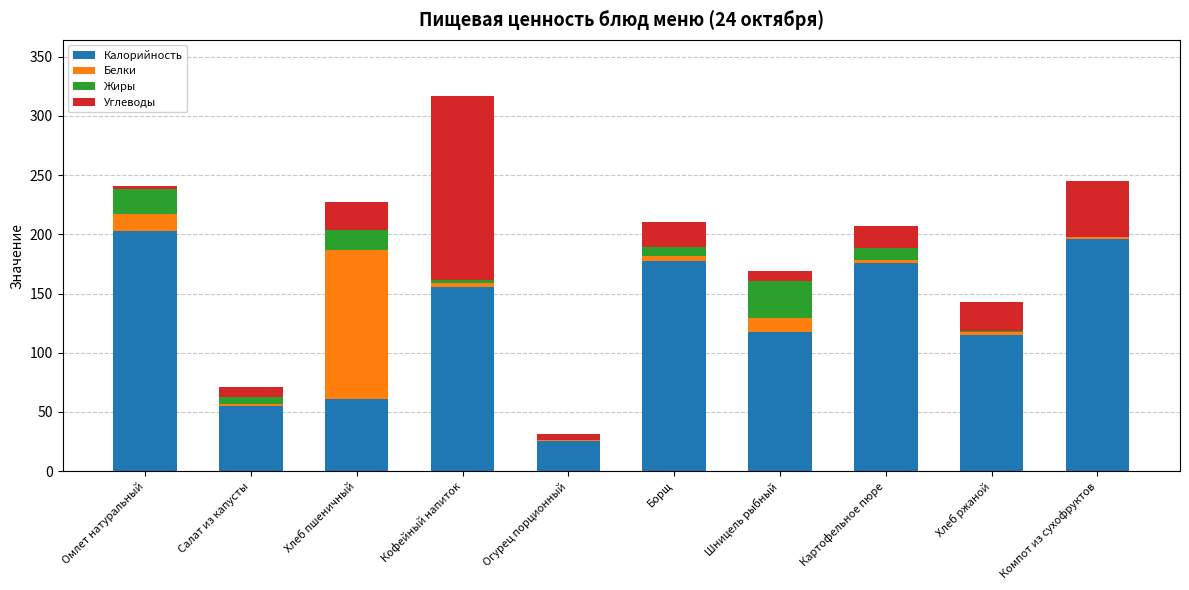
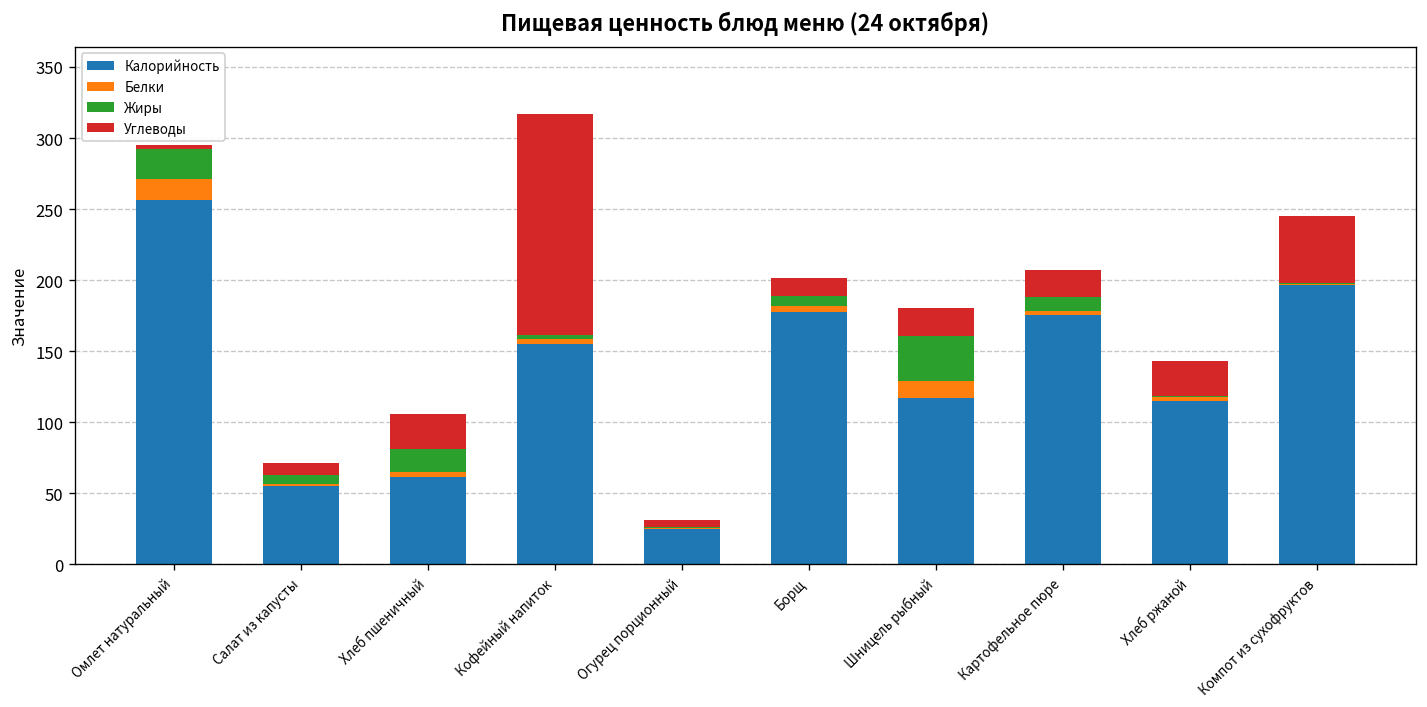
Калорийность, Омлет натуральный: 203 -> 257
Белки, Хлеб пшеничный: 126 -> 4
Углеводы, Борщ: 21 -> 12
Углеводы, Шницель рыбный: 8 -> 20
